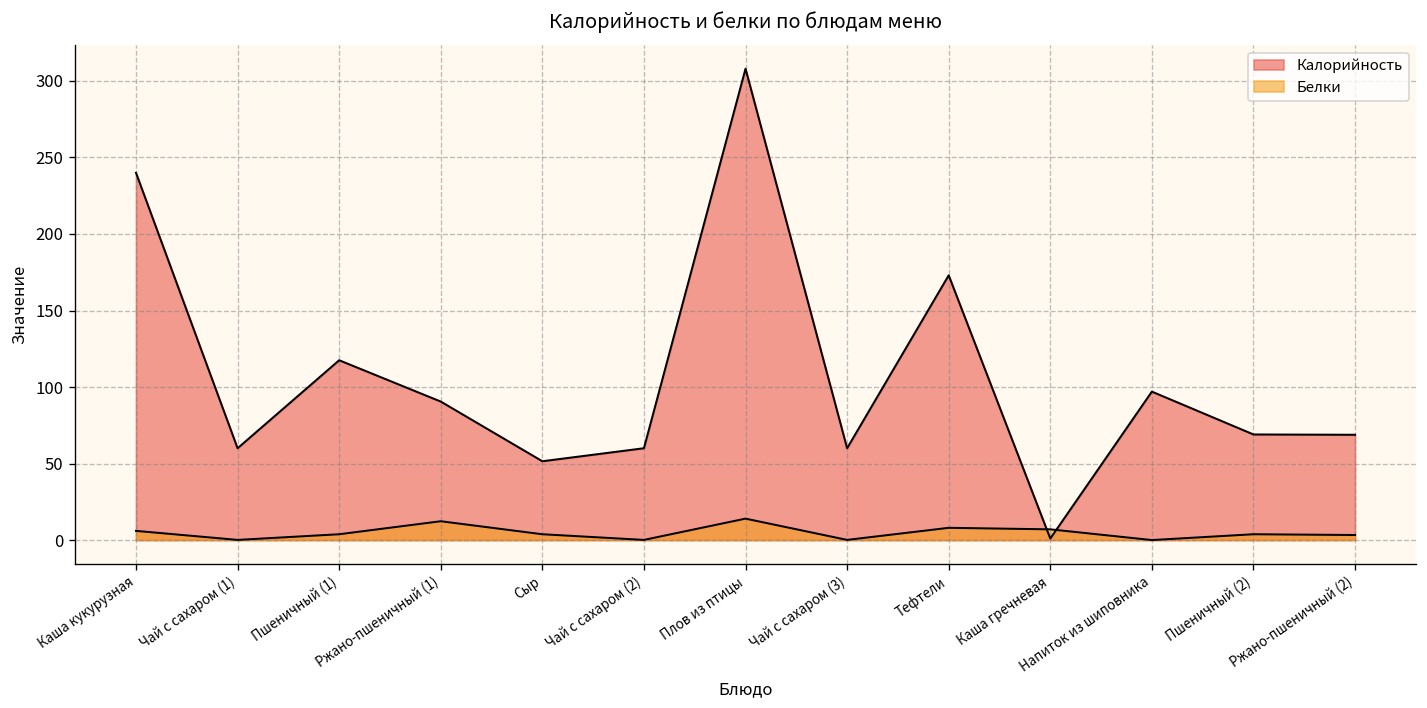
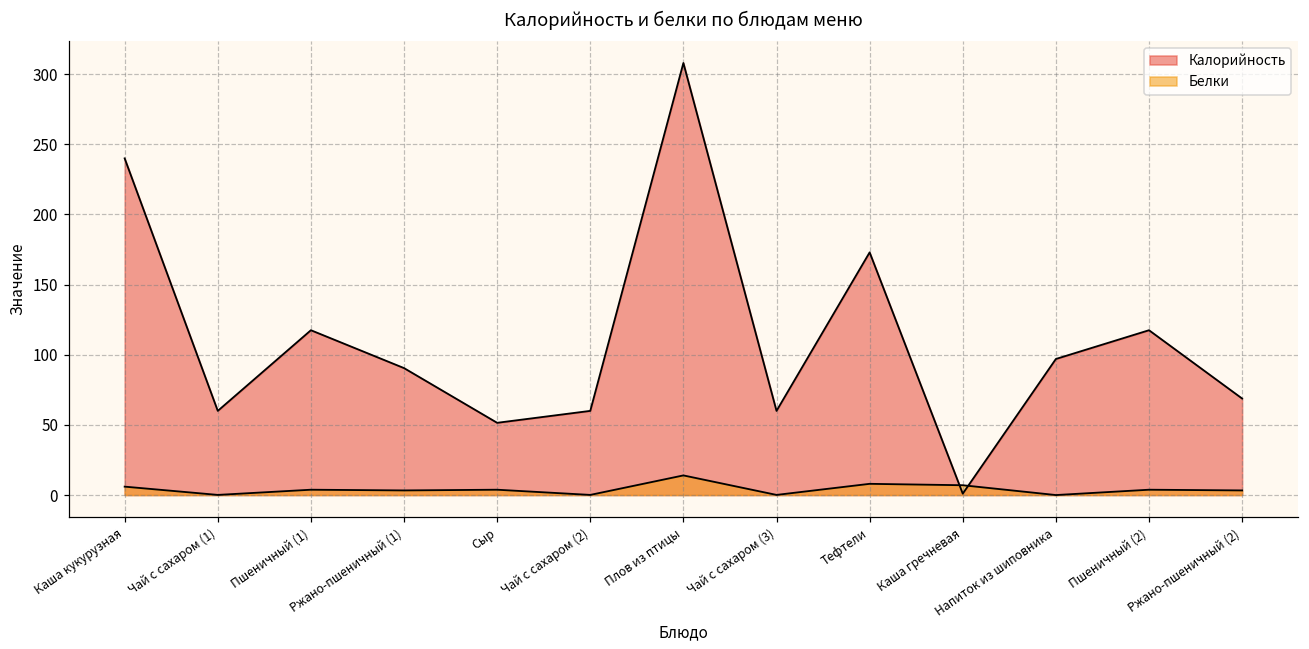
Белки, Ржано-пшеничный (1): 12 -> 3
Калорийность, Пшеничный (2): 69 -> 118
